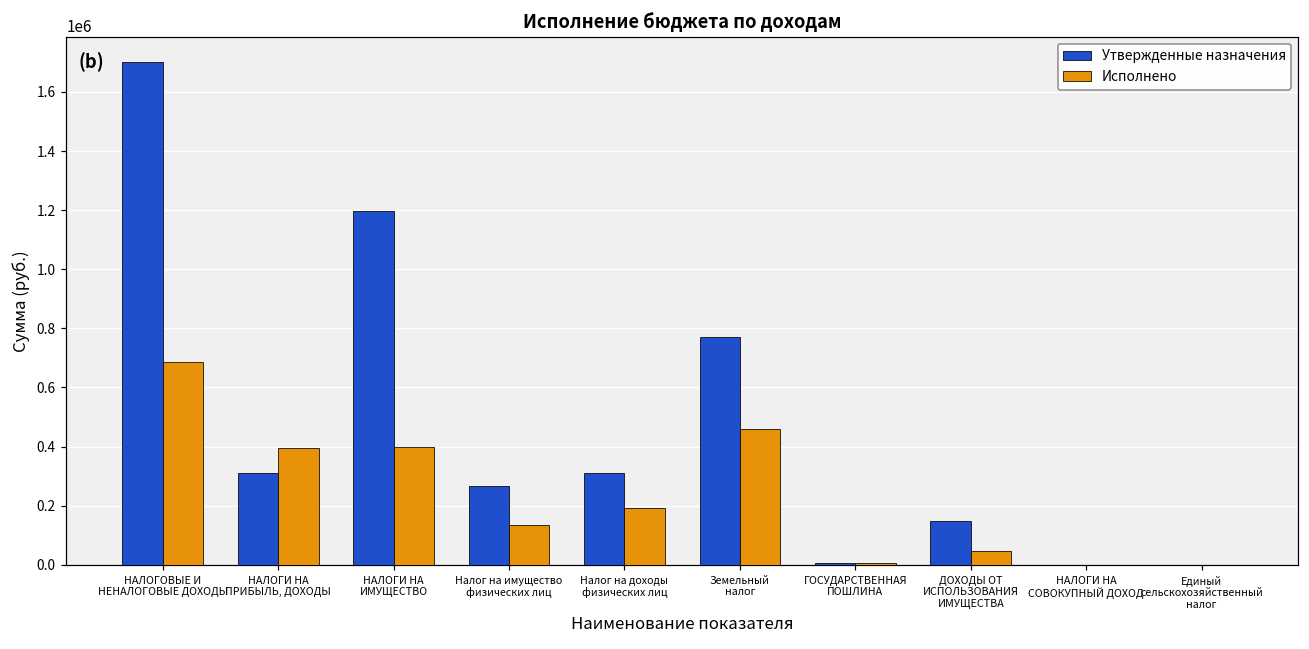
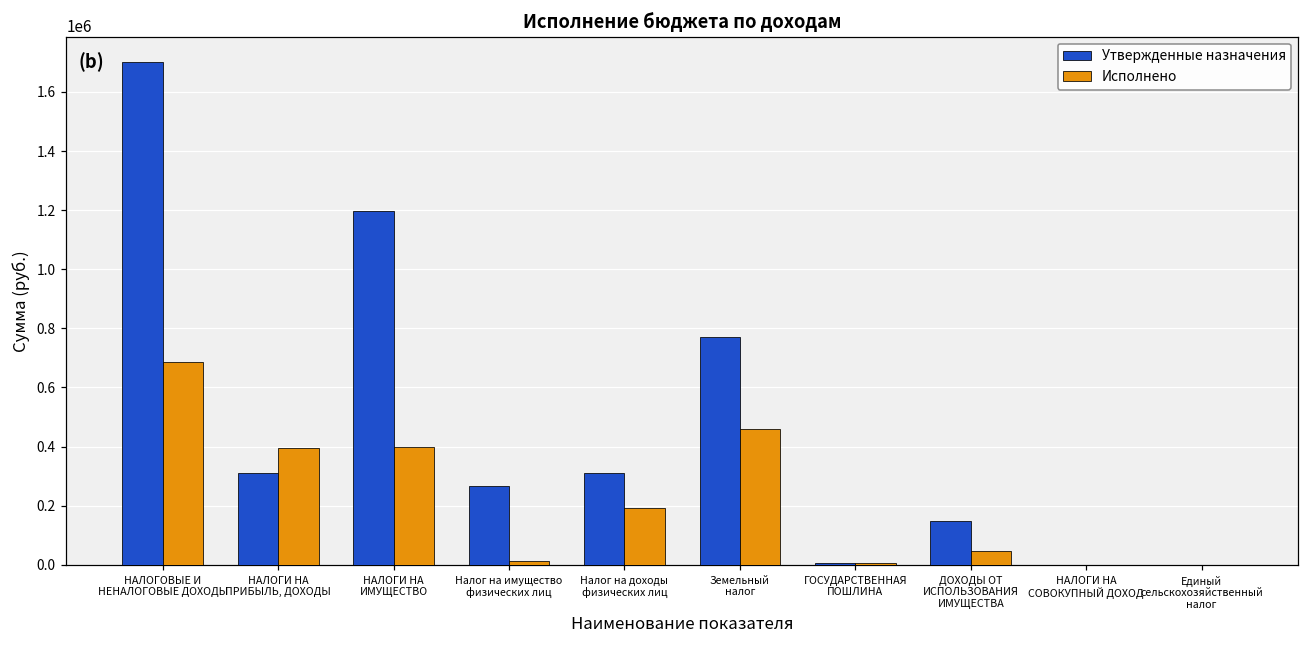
Исполнено, Налог на имущество физических лиц: 130000 -> 10000
